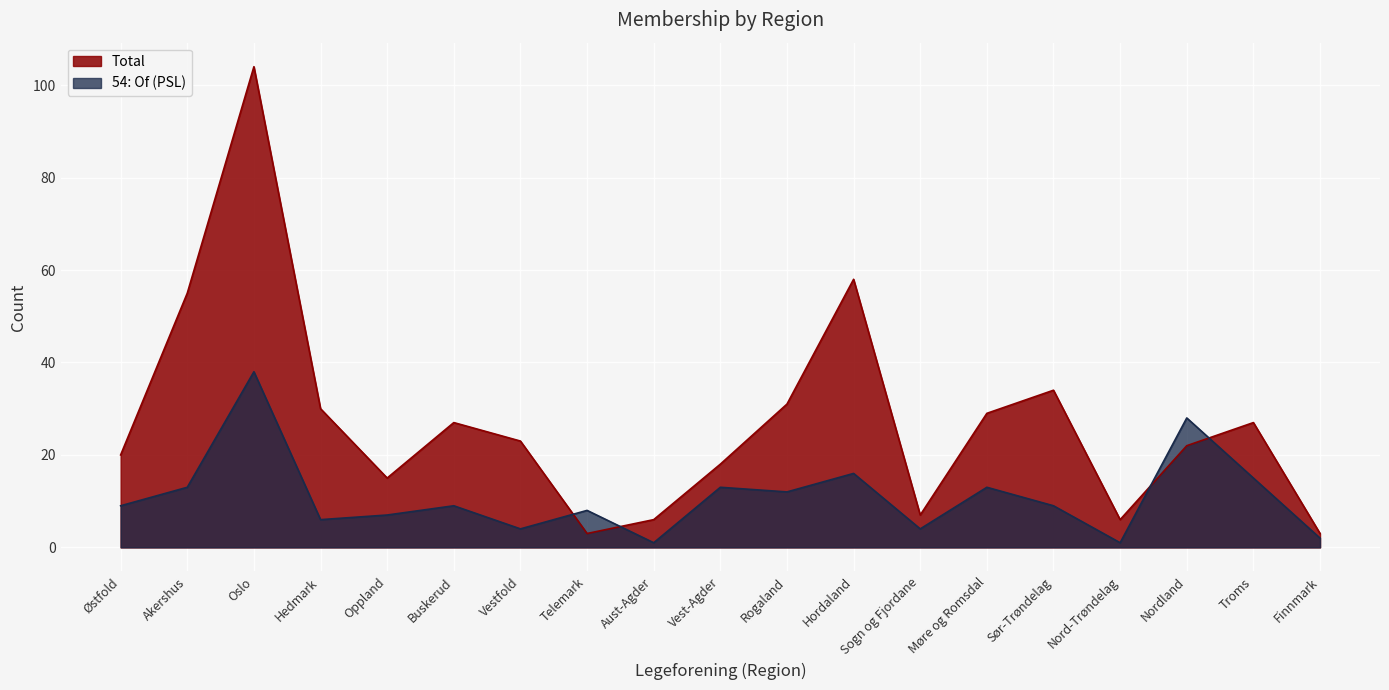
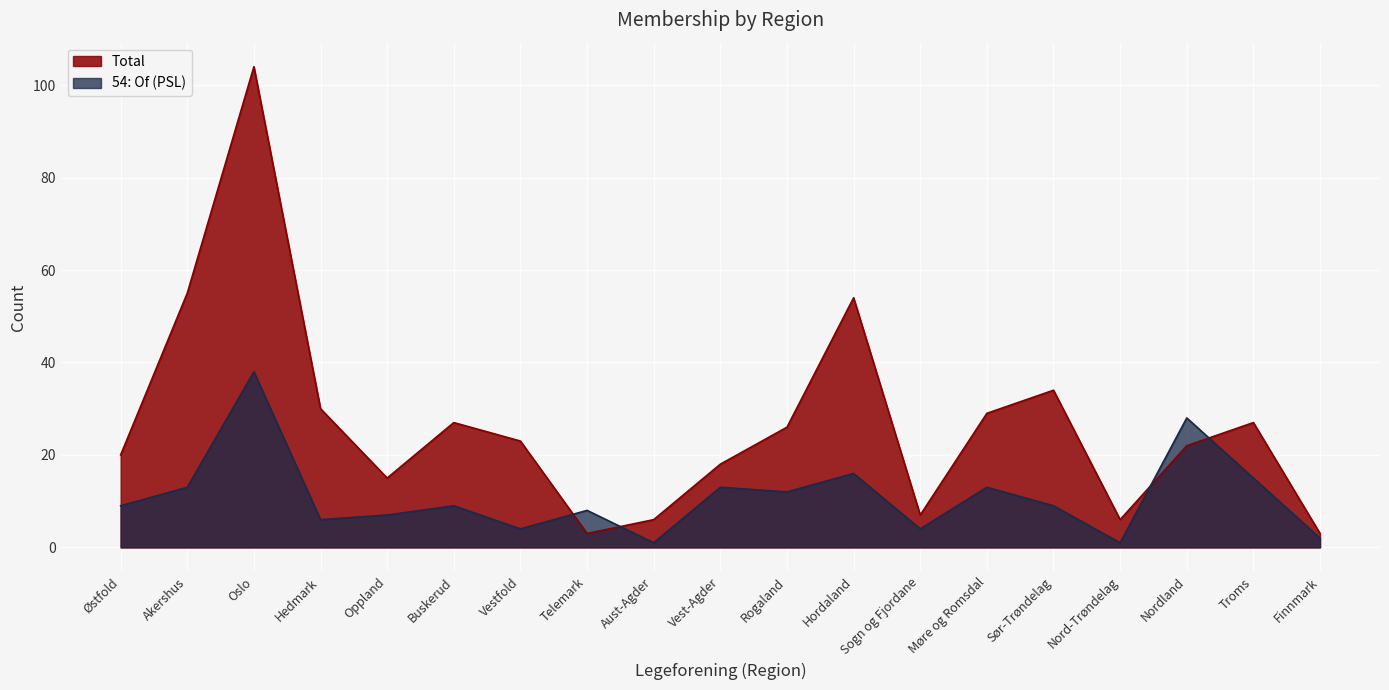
Total, Rogaland: 31 -> 26
Total, Hordaland: 58 -> 54
